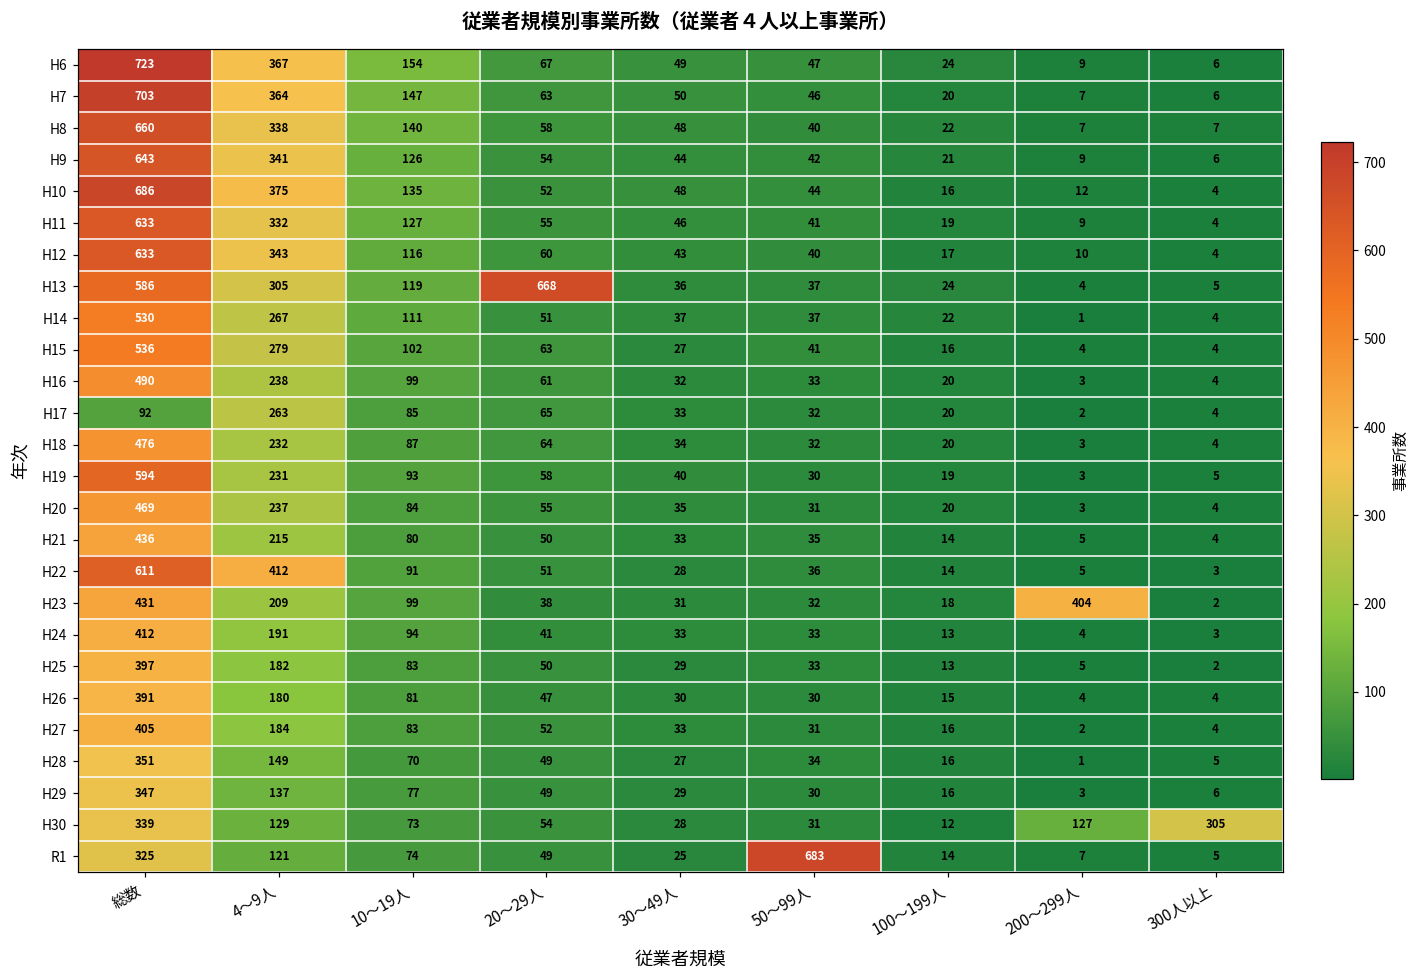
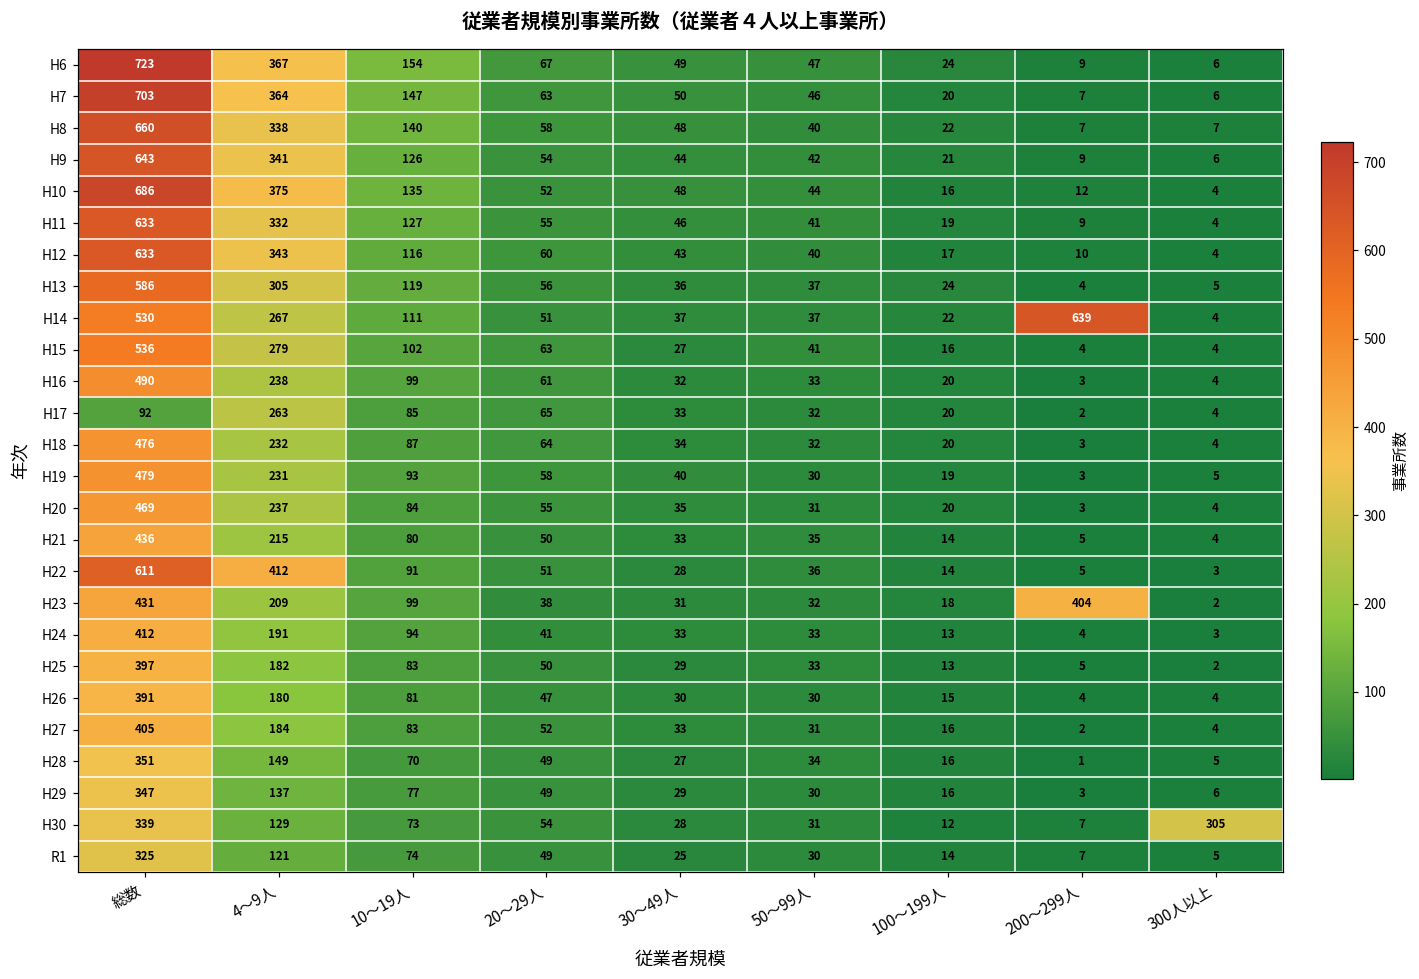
H13, 20～29人: 668 -> 56
H14, 200～299人: 1 -> 639
H19, 総数: 594 -> 479
H30, 200～299人: 127 -> 7
R1, 50～99人: 683 -> 30
